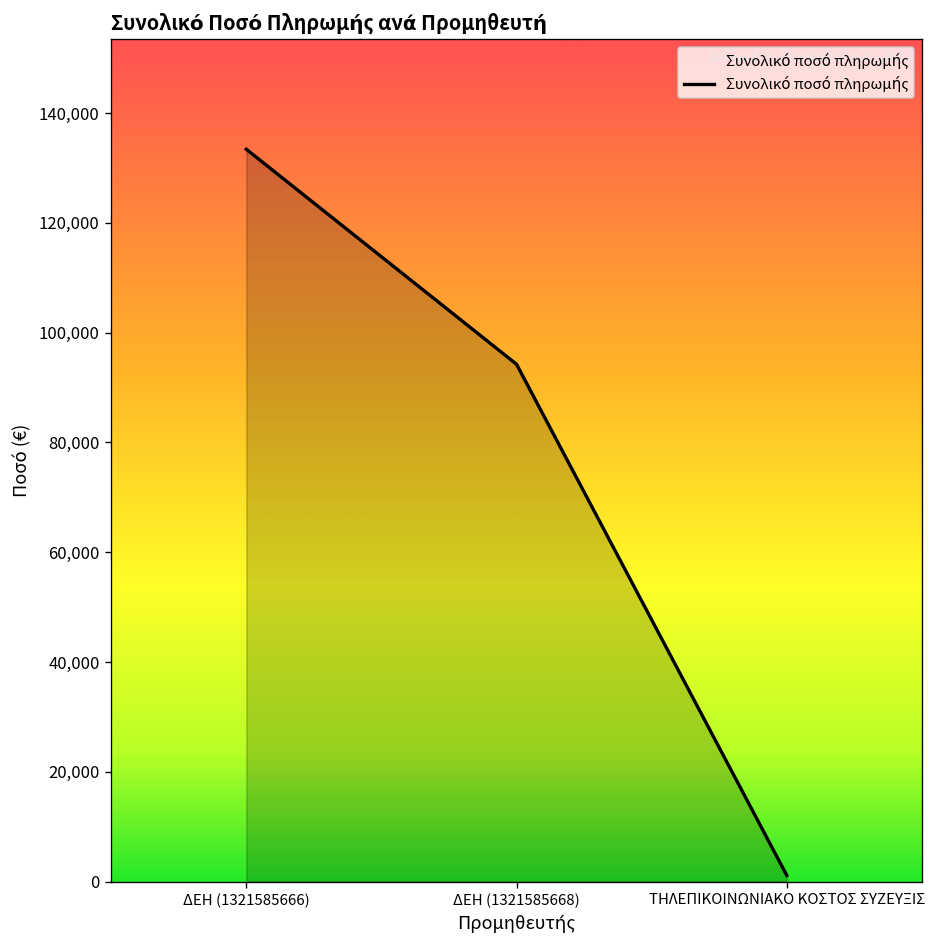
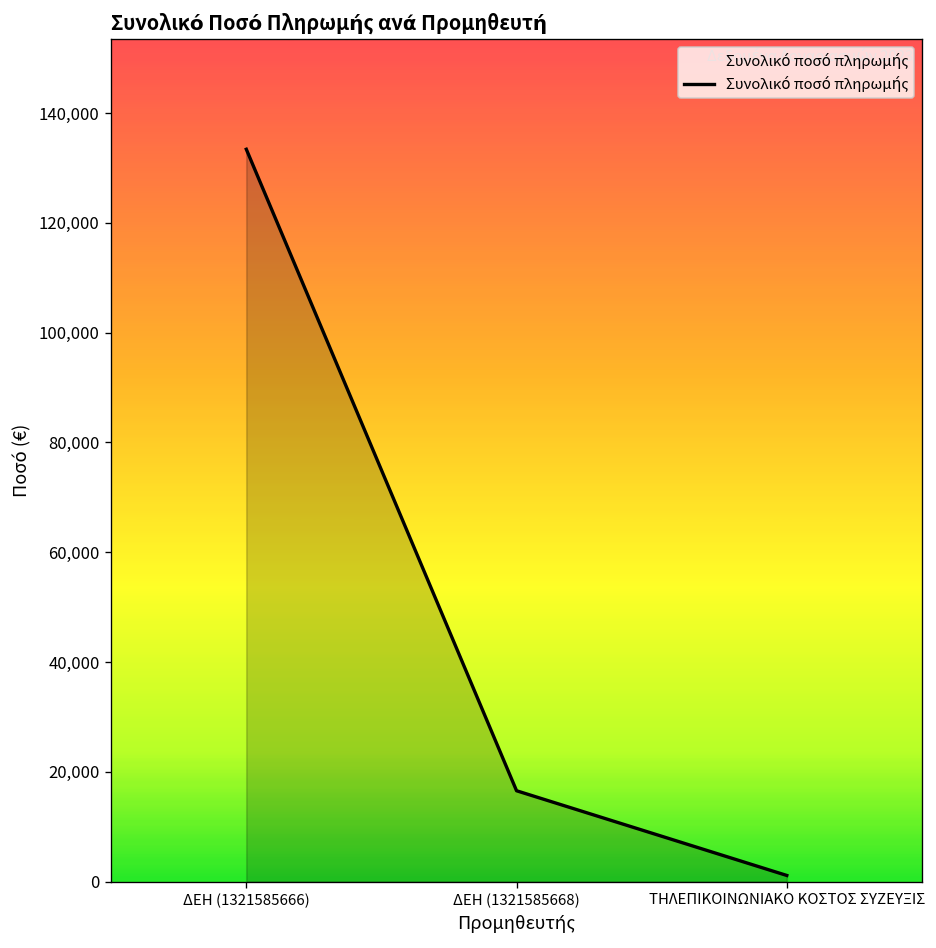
ΔΕΗ (1321585668): 94,000 -> 17,000
